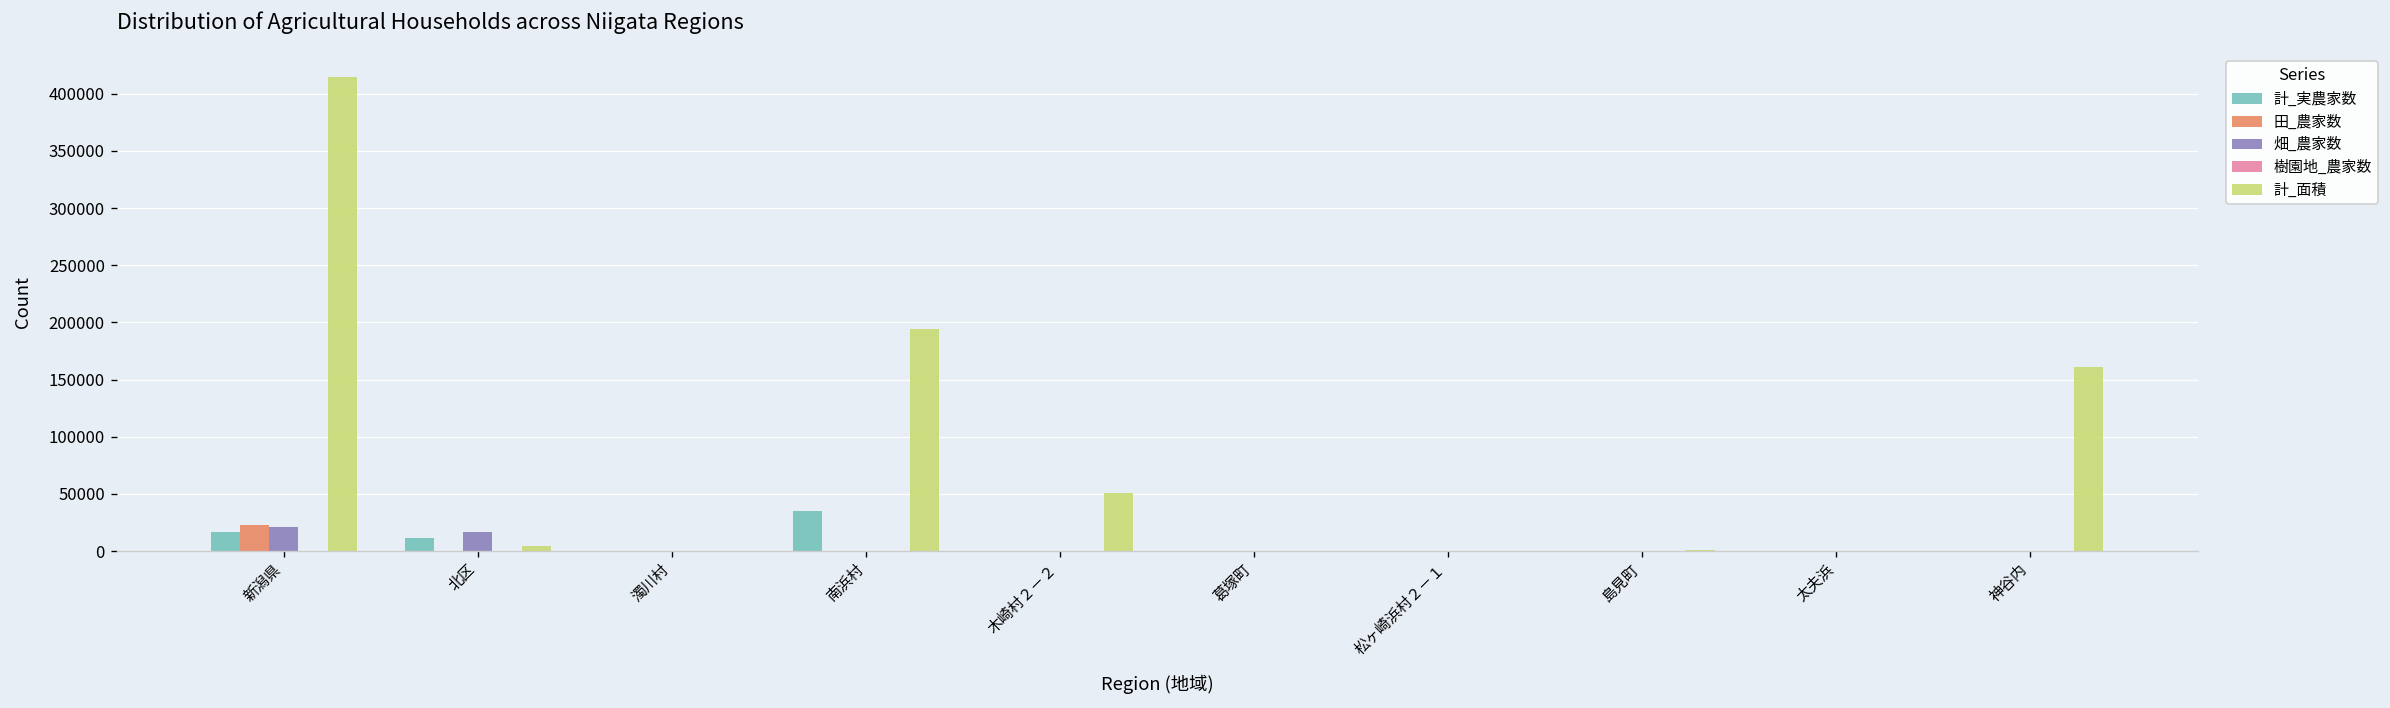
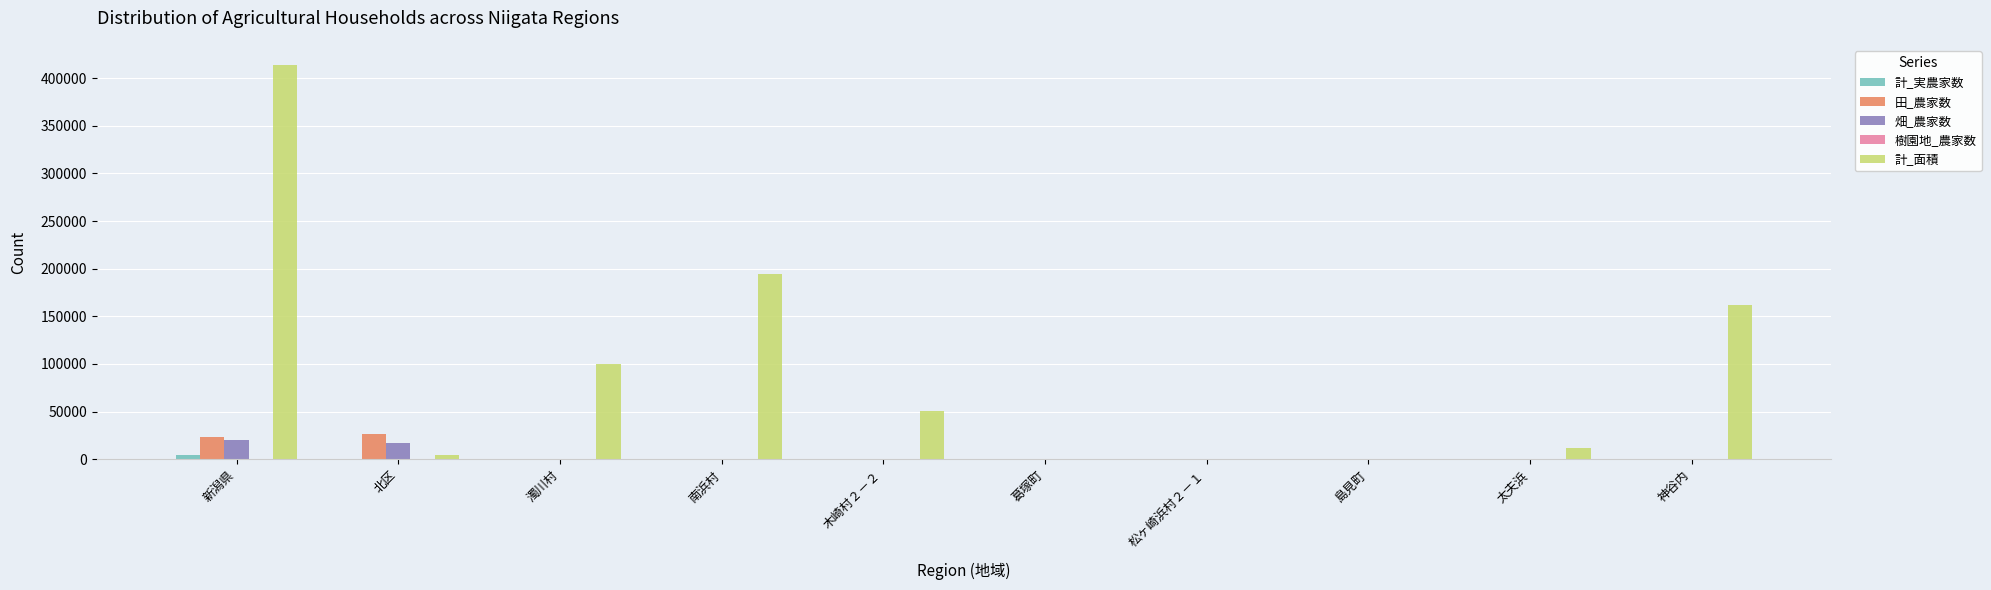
計_実農家数, 新潟県: 20000 -> 0
計_実農家数, 北区: 10000 -> 0
田_農家数, 北区: 0 -> 30000
計_面積, 濁川村: 0 -> 100000
計_実農家数, 南浜村: 30000 -> 0
計_面積, 太夫浜: 0 -> 10000
